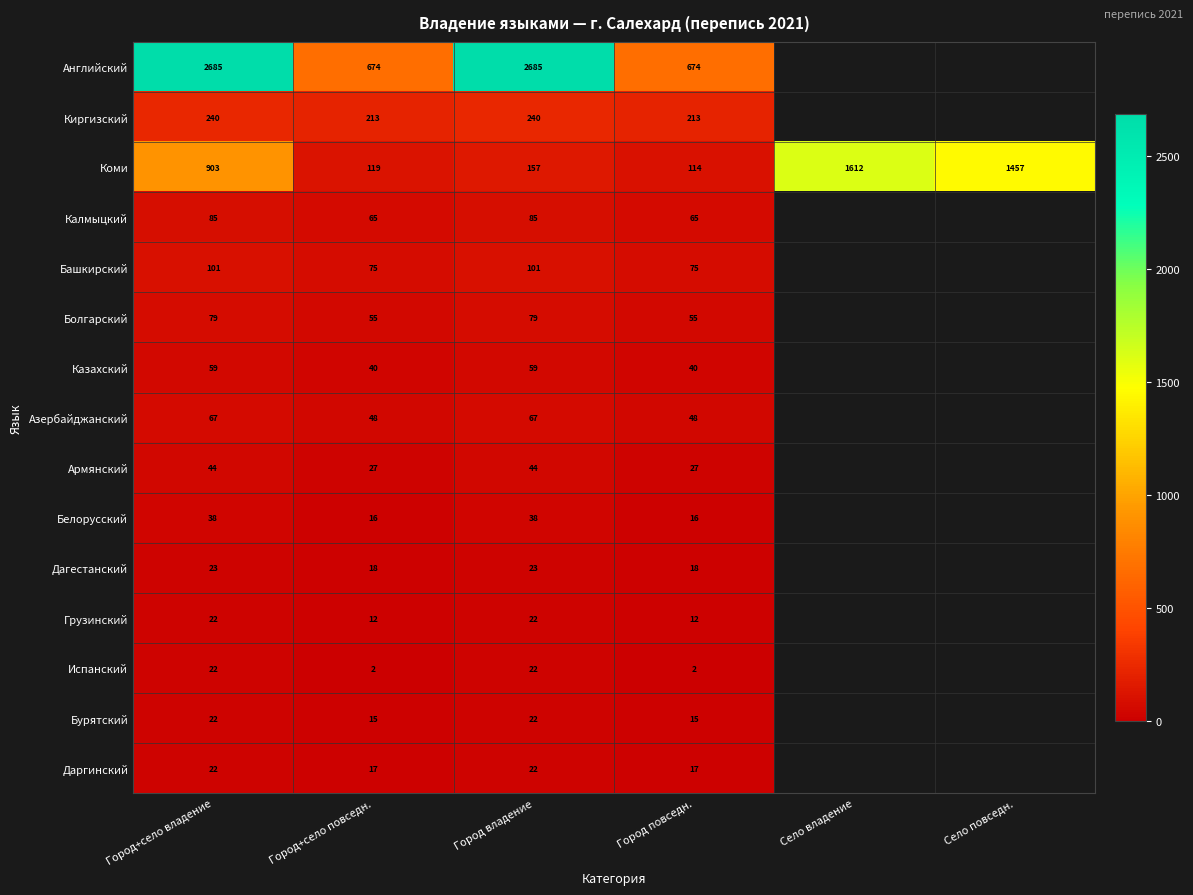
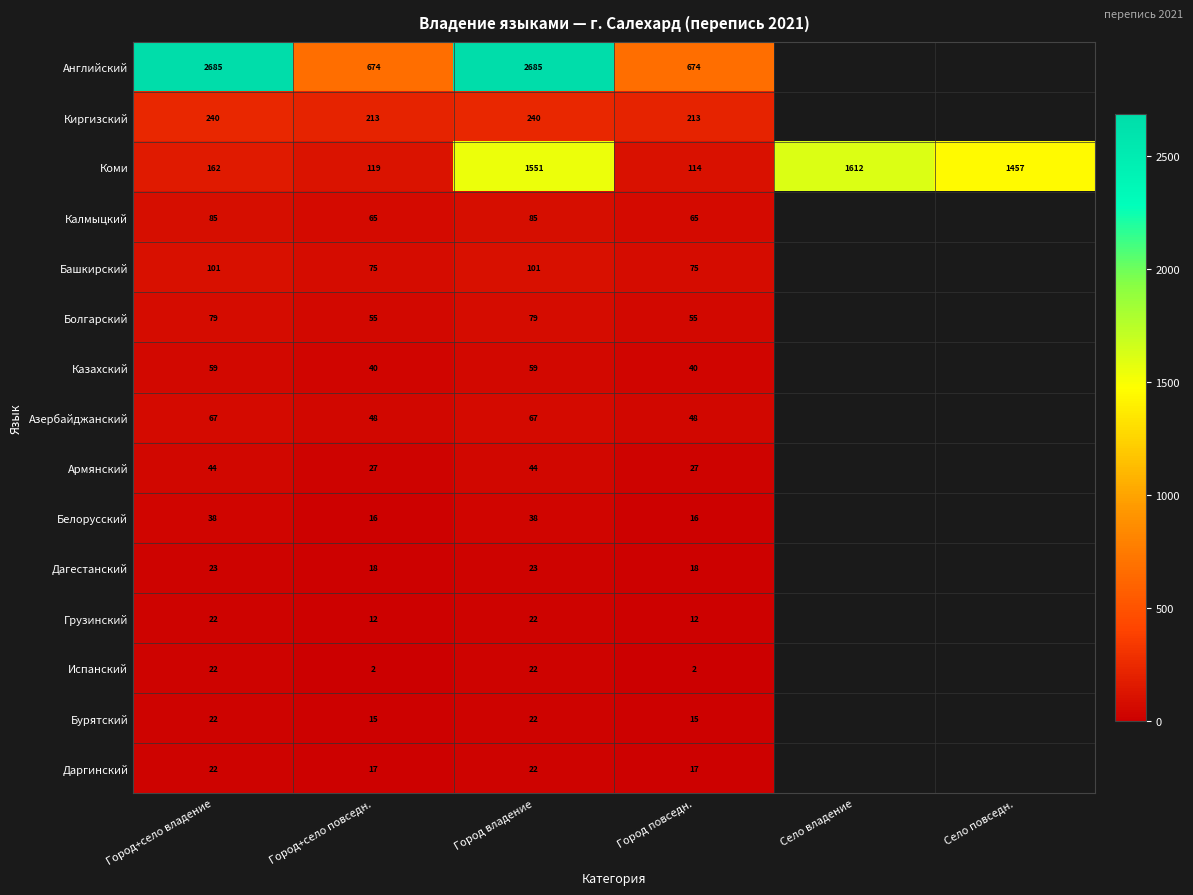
Коми, Город+село владение: 903 -> 162
Коми, Город владение: 157 -> 1551
